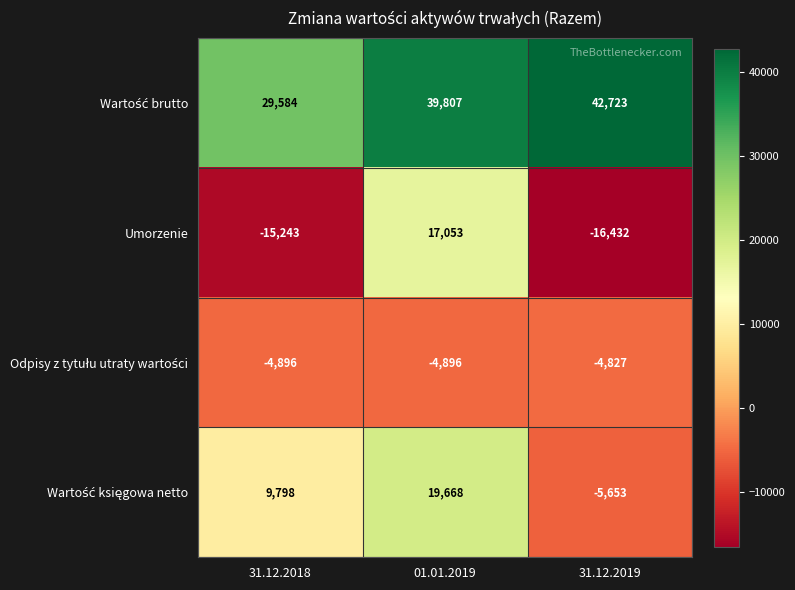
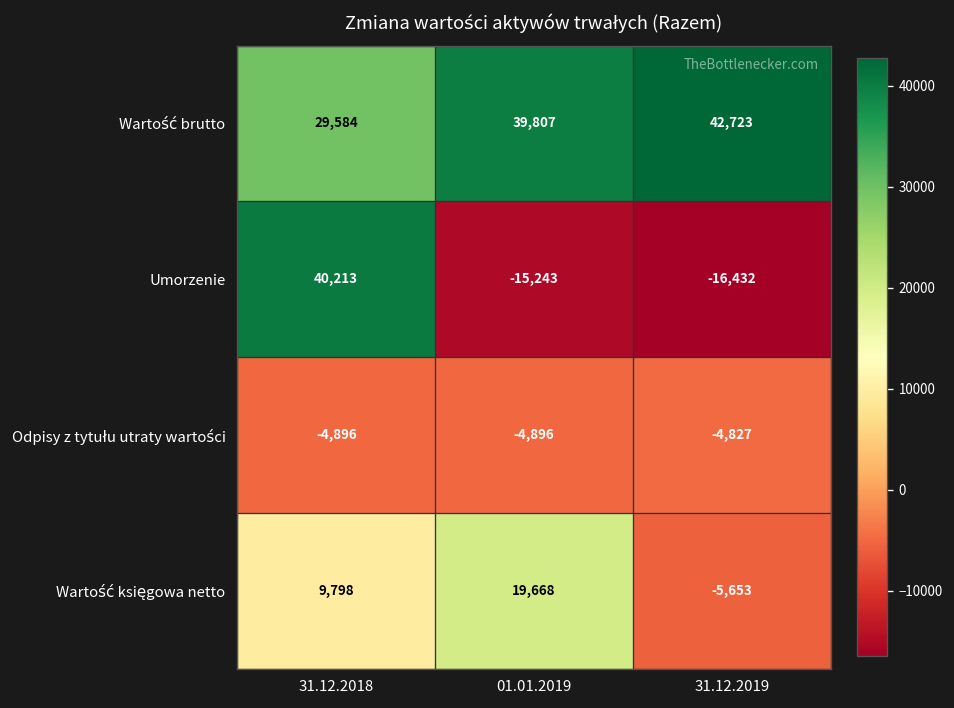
Umorzenie, 31.12.2018: -15,243 -> 40,213
Umorzenie, 01.01.2019: 17,053 -> -15,243
